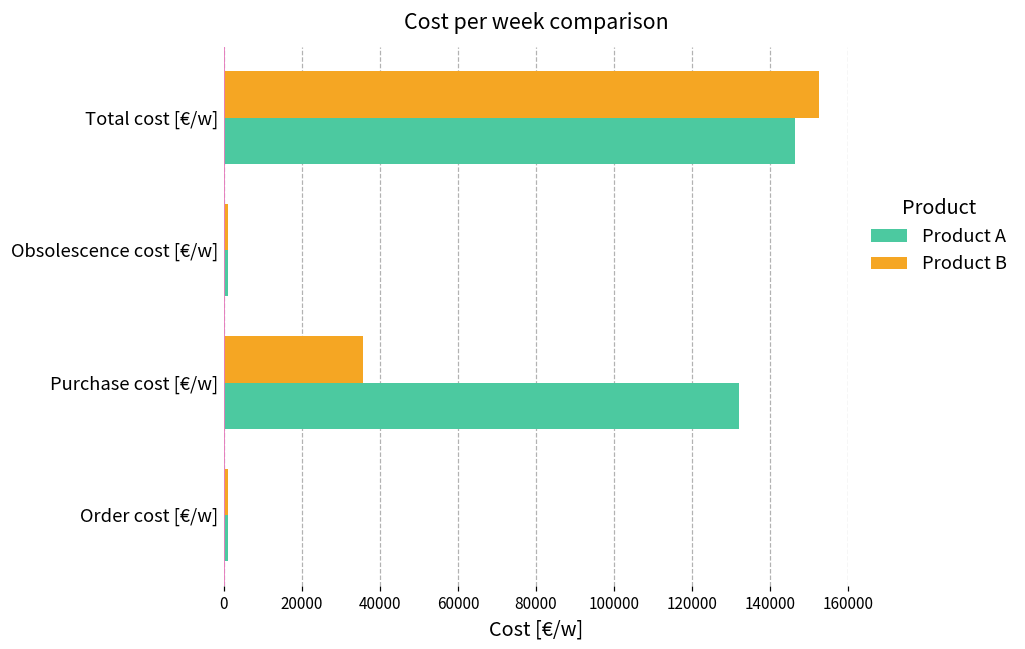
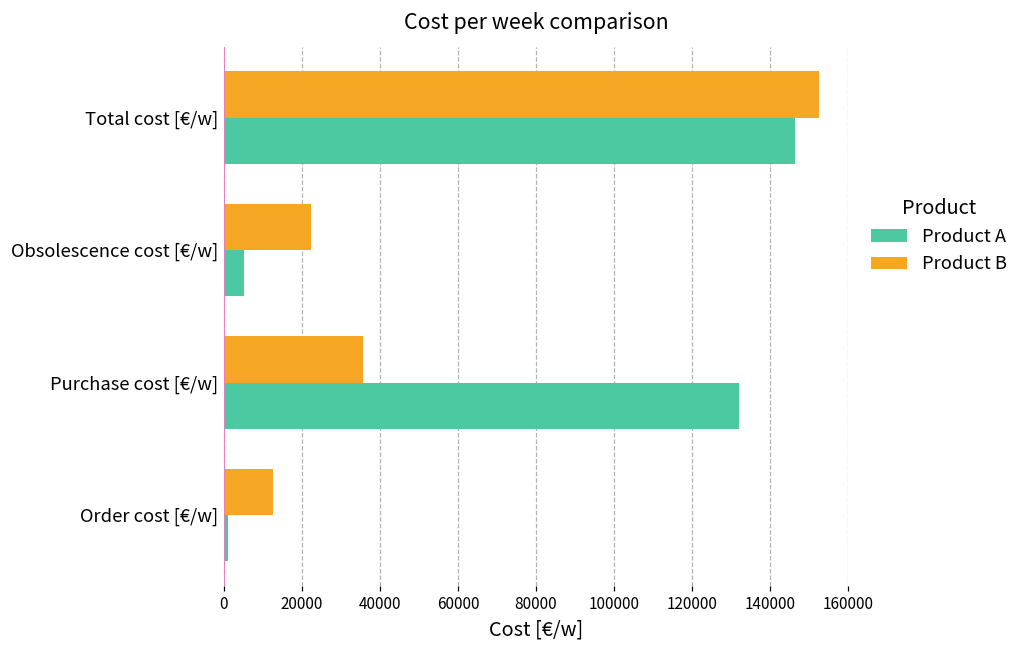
Product B, Obsolescence cost [€/w]: 1000 -> 22000
Product A, Obsolescence cost [€/w]: 1000 -> 5000
Product B, Order cost [€/w]: 1000 -> 13000
